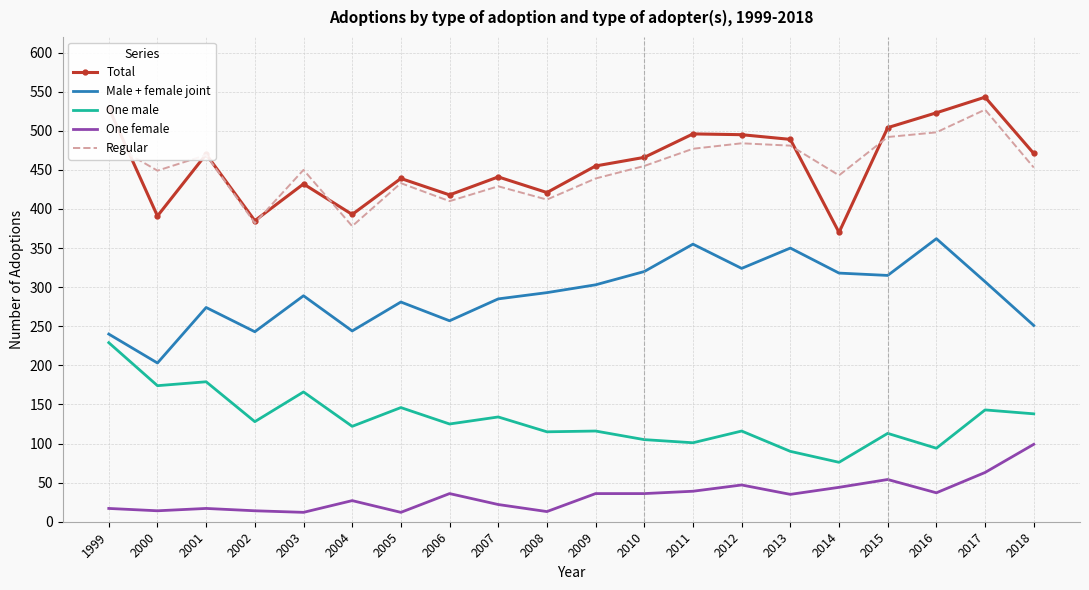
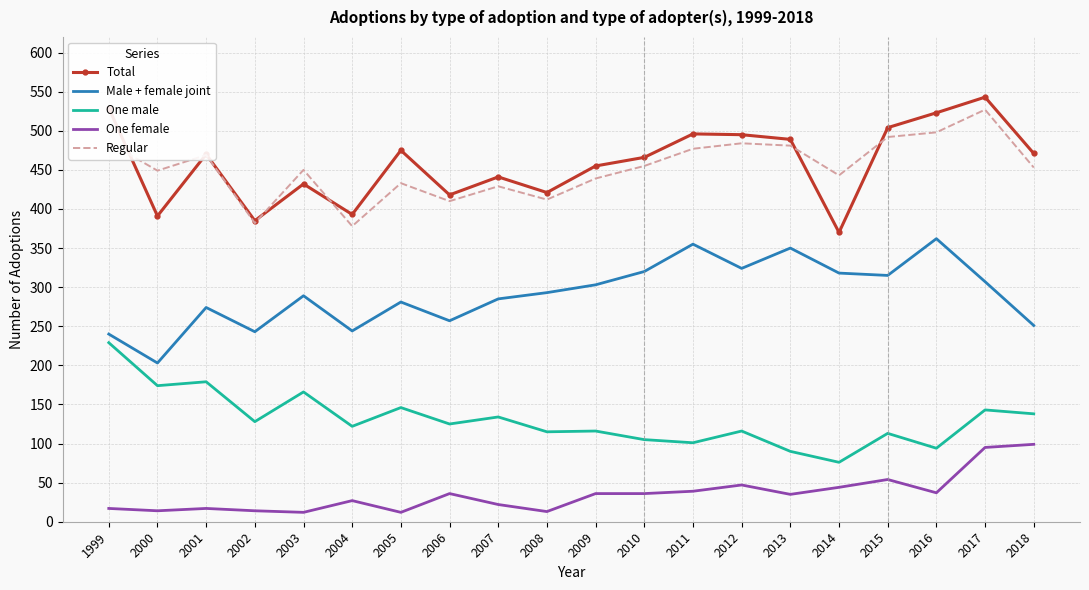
Total, 2005: 440 -> 480
One female, 2017: 60 -> 100
